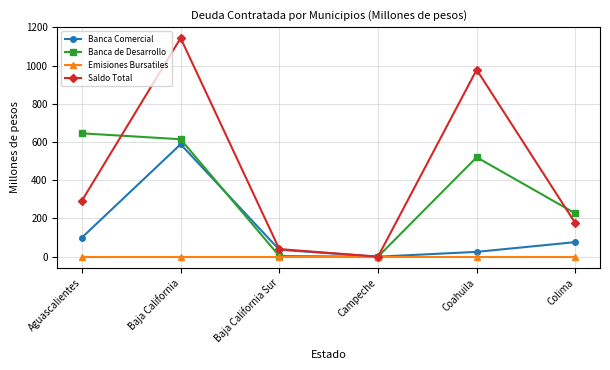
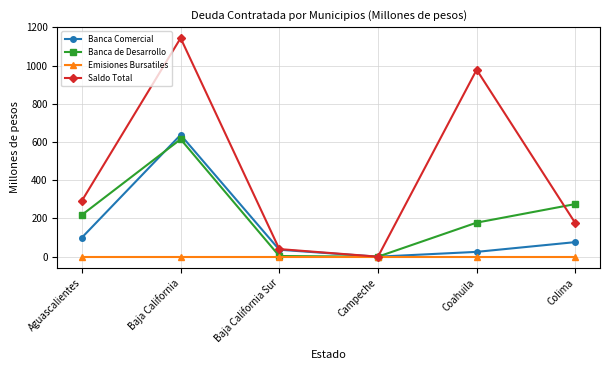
Banca de Desarrollo, Aguascalientes: 650 -> 220
Banca Comercial, Baja California: 590 -> 640
Banca de Desarrollo, Coahuila: 520 -> 180
Banca de Desarrollo, Colima: 230 -> 280
